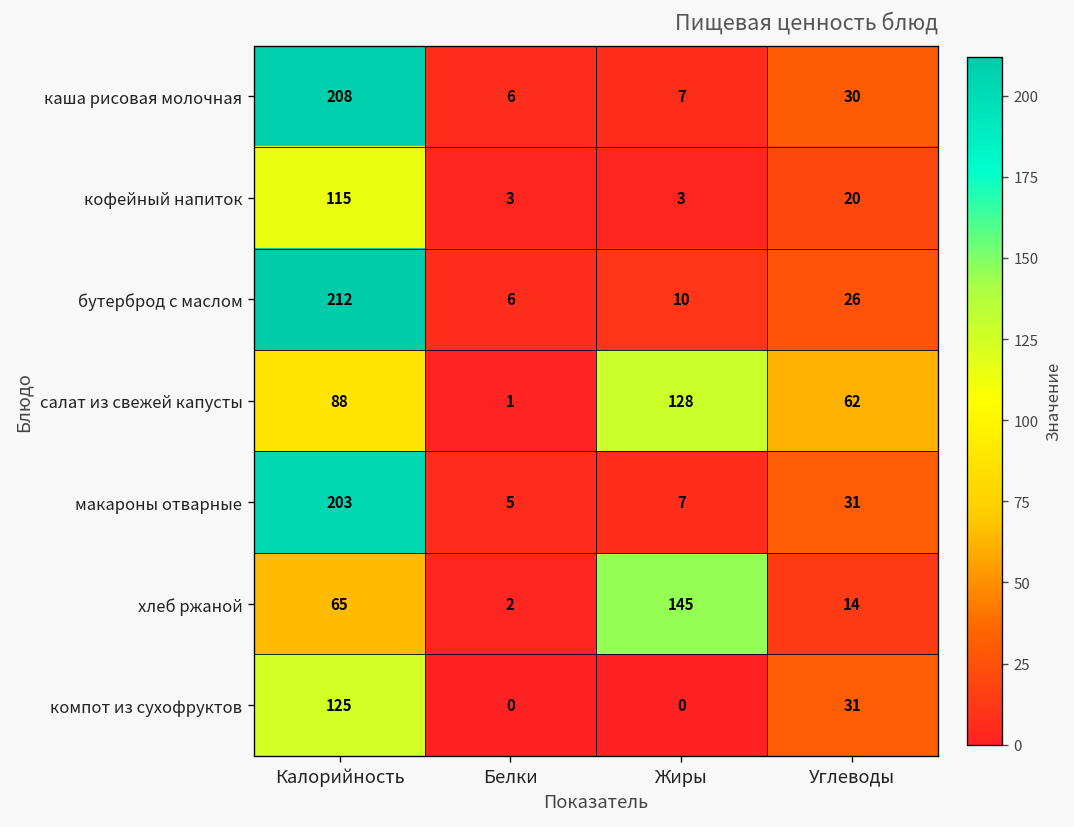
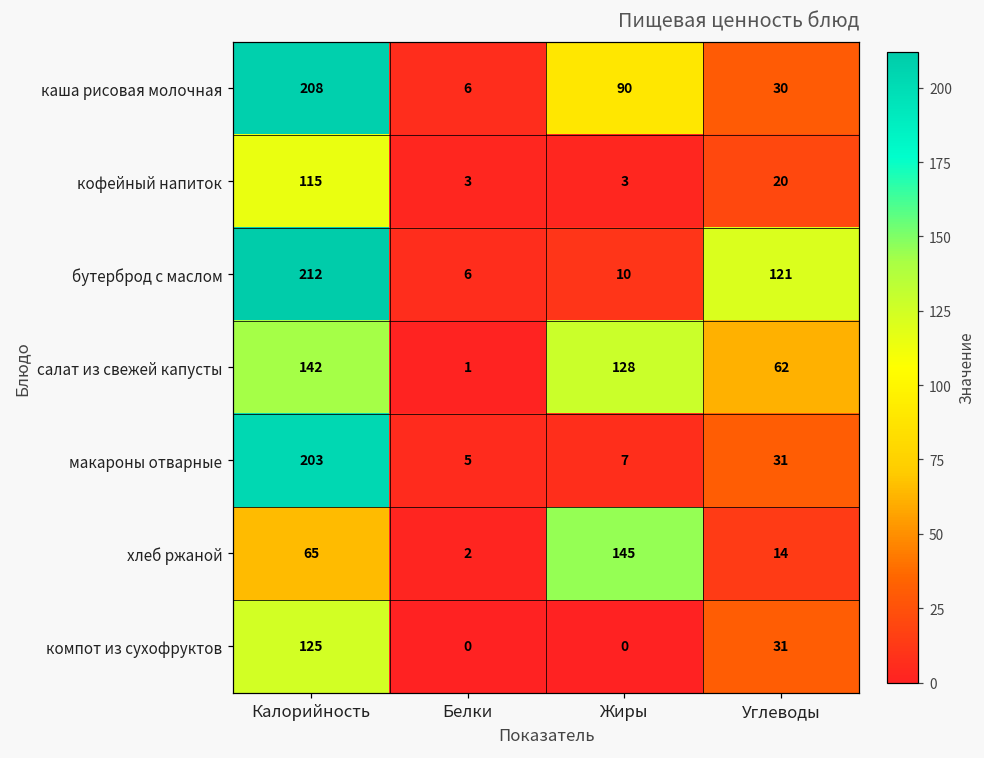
каша рисовая молочная, Жиры: 7 -> 90
бутерброд с маслом, Углеводы: 26 -> 121
салат из свежей капусты, Калорийность: 88 -> 142
